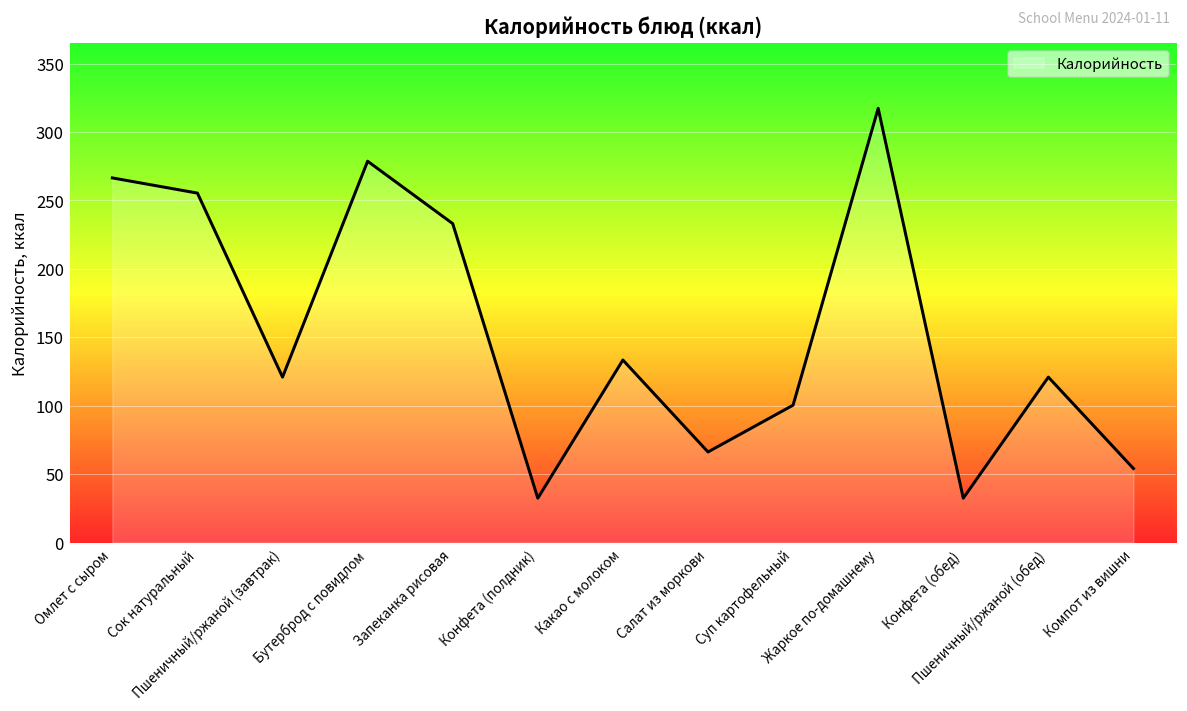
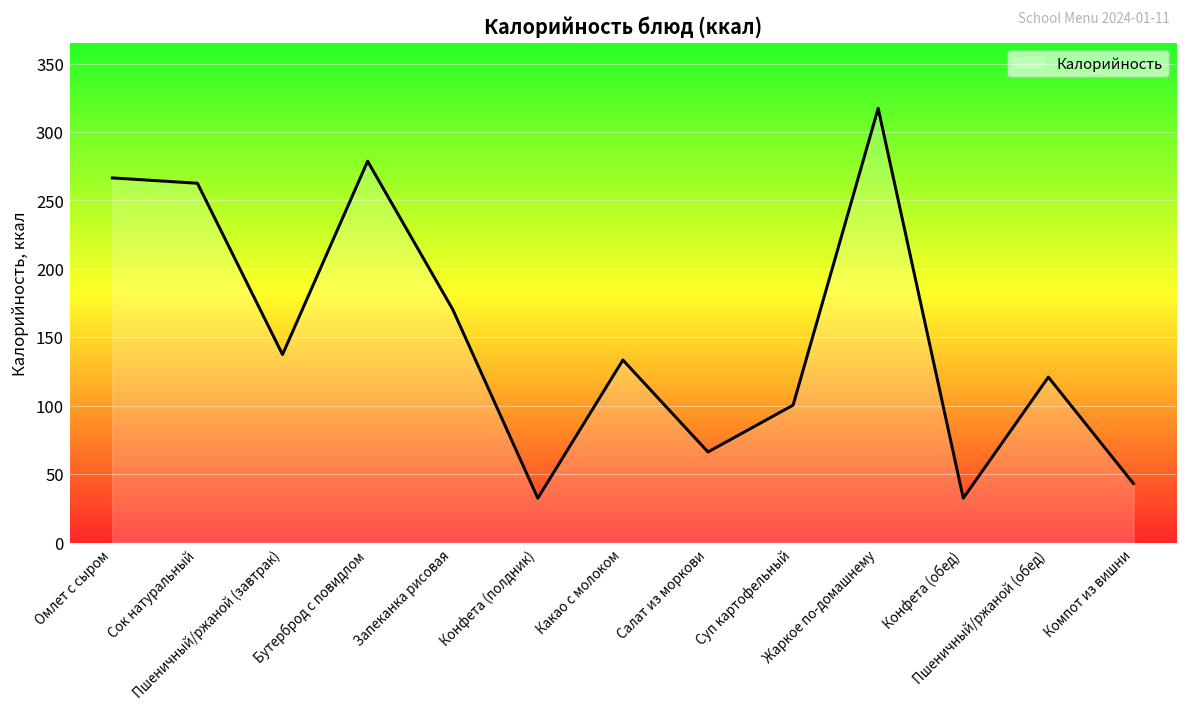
Сок натуральный: 255 -> 263
Пшеничный/ржаной (завтрак): 121 -> 137
Запеканка рисовая: 233 -> 170
Компот из вишни: 54 -> 43
